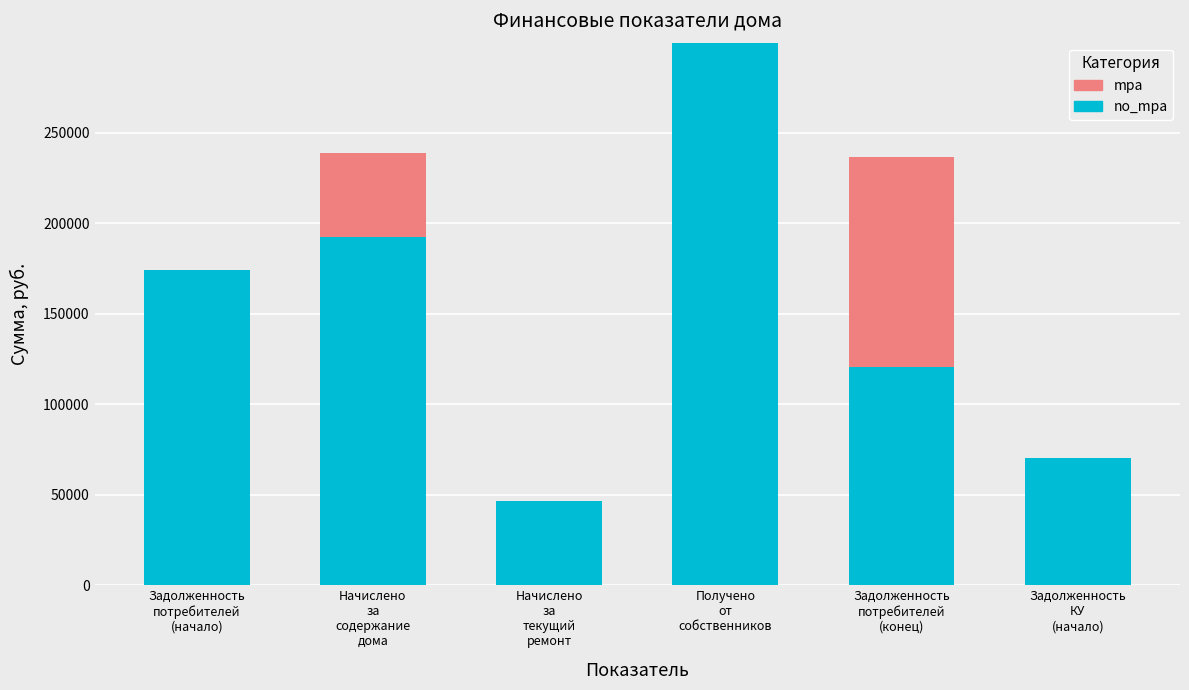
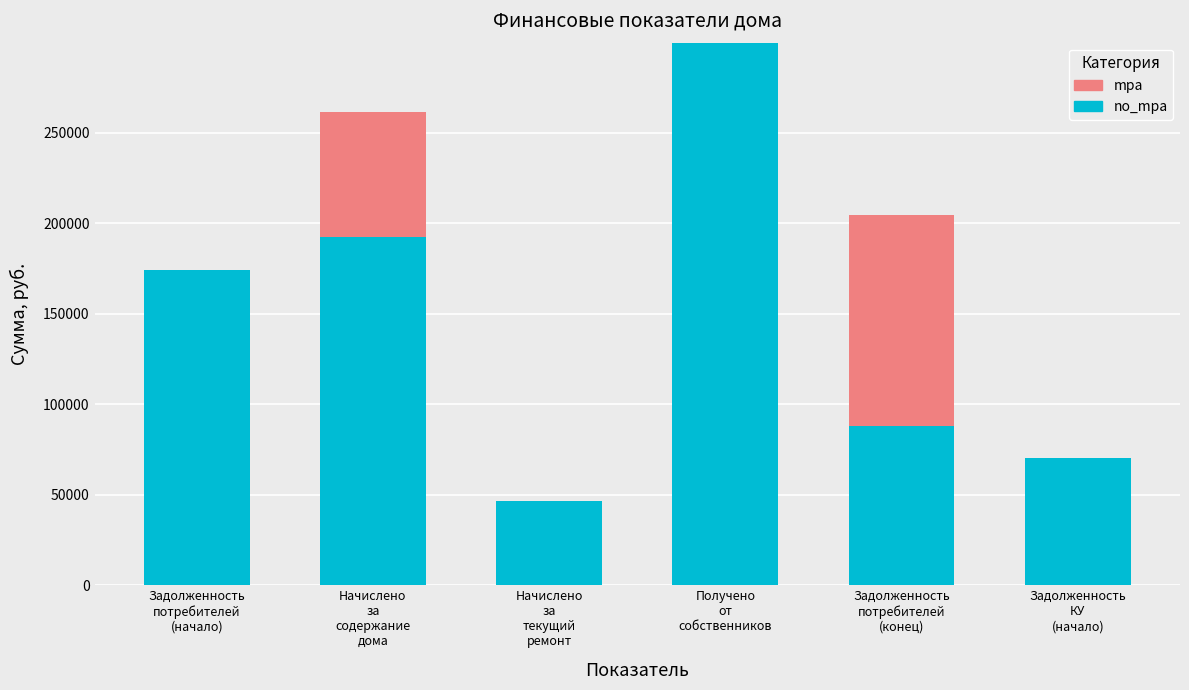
mpa, Начислено за содержание дома: 47000 -> 69000
no_mpa, Задолженность потребителей (конец): 121000 -> 88000
